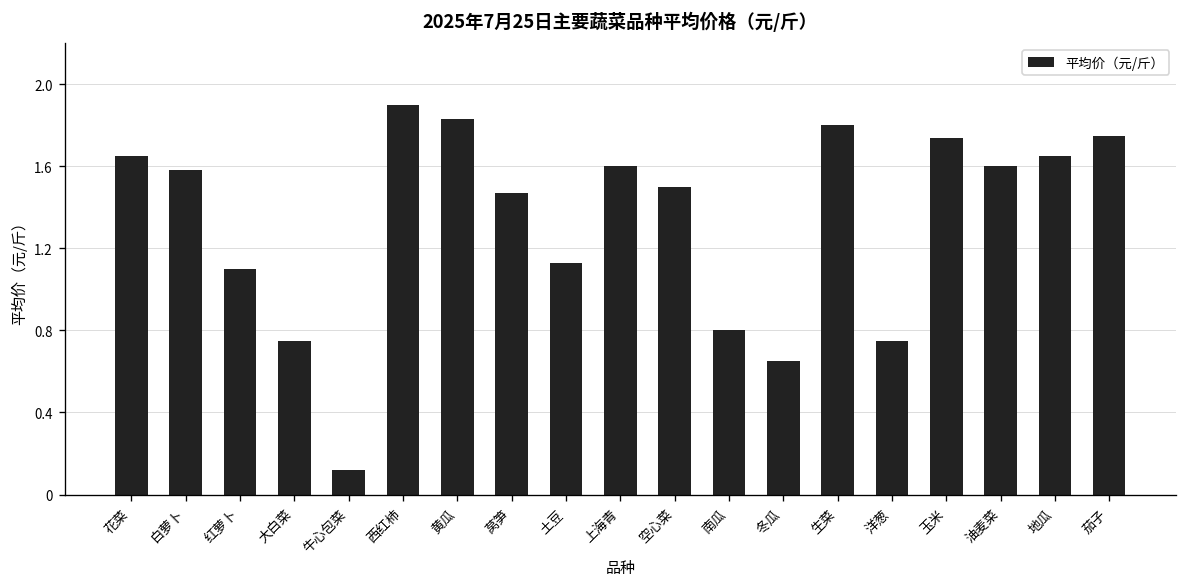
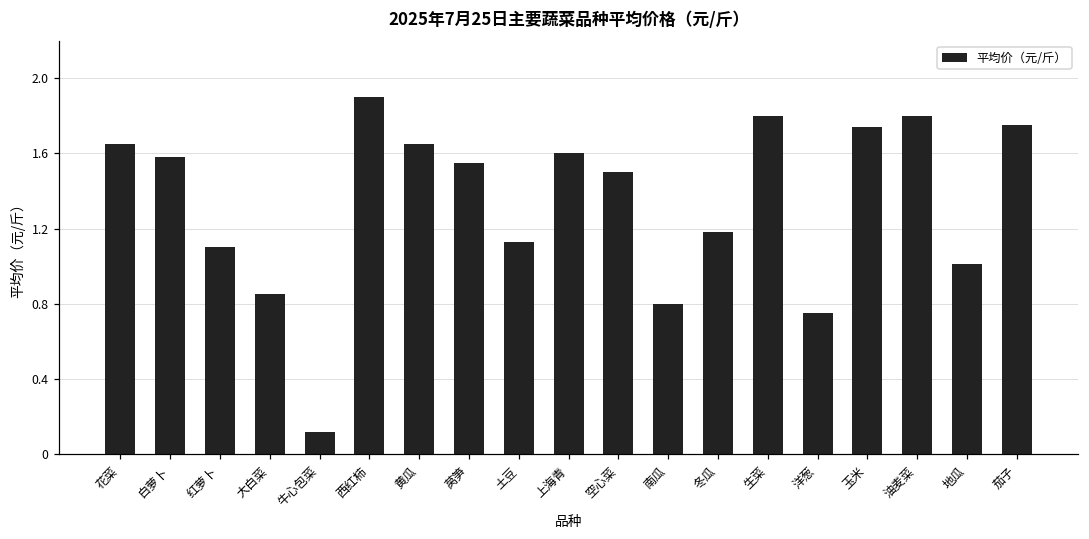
大白菜: 0.75 -> 0.85
黄瓜: 1.83 -> 1.65
莴笋: 1.47 -> 1.55
冬瓜: 0.65 -> 1.18
油麦菜: 1.6 -> 1.8
地瓜: 1.65 -> 1.01
